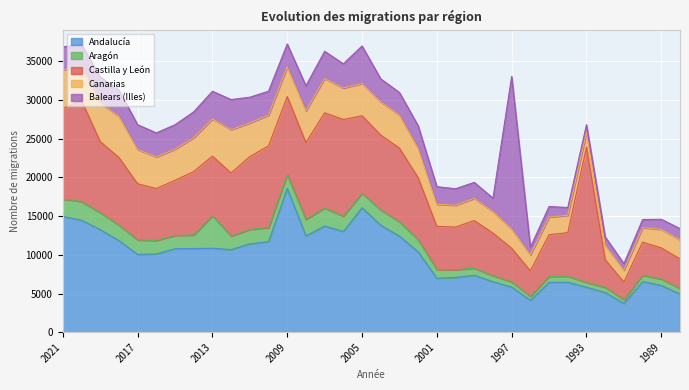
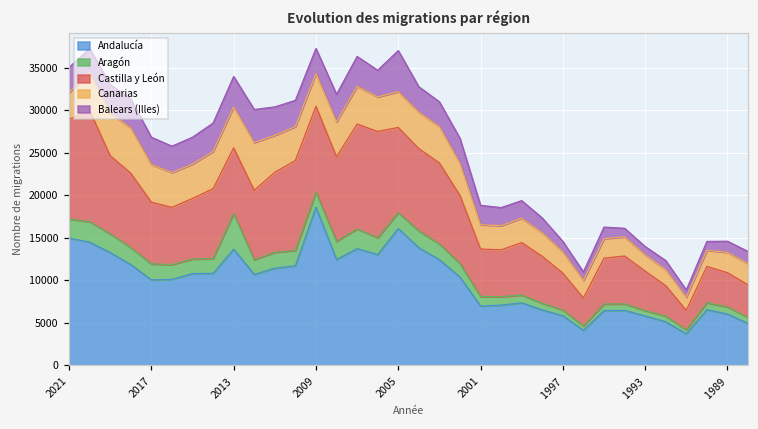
Canarias, 2021: 5000 -> 3000
Andalucía, 2013: 11000 -> 14000
Balears (Illes), 1997: 20000 -> 1000
Castilla y León, 1993: 17000 -> 5000
